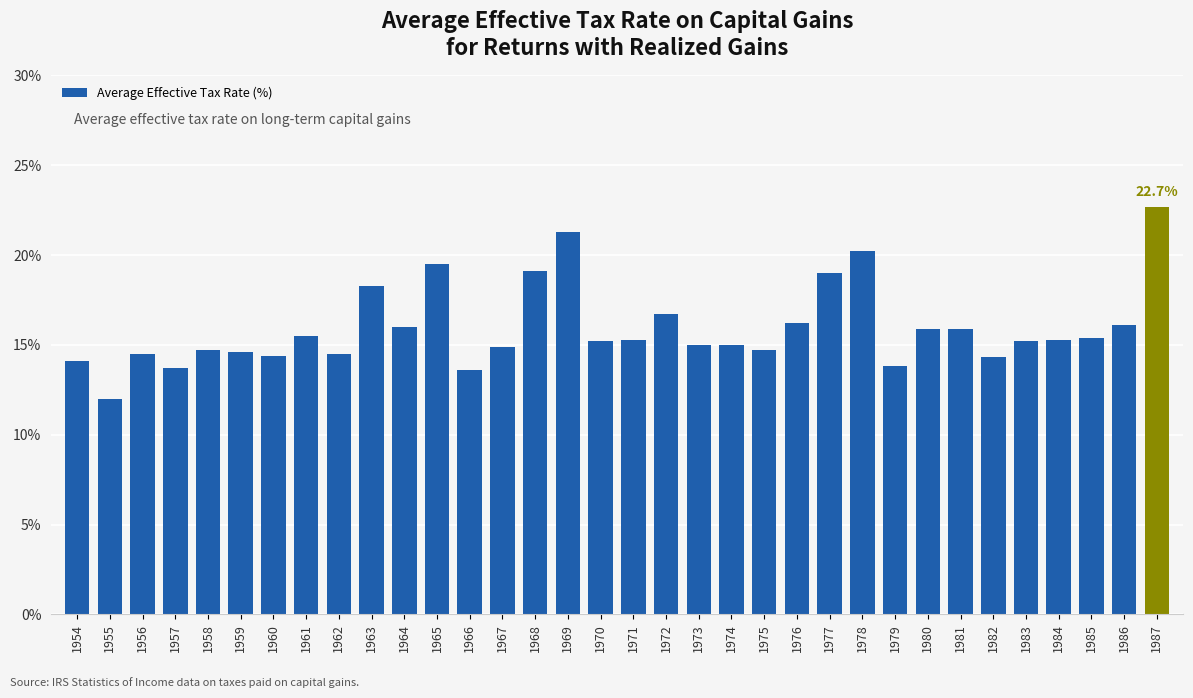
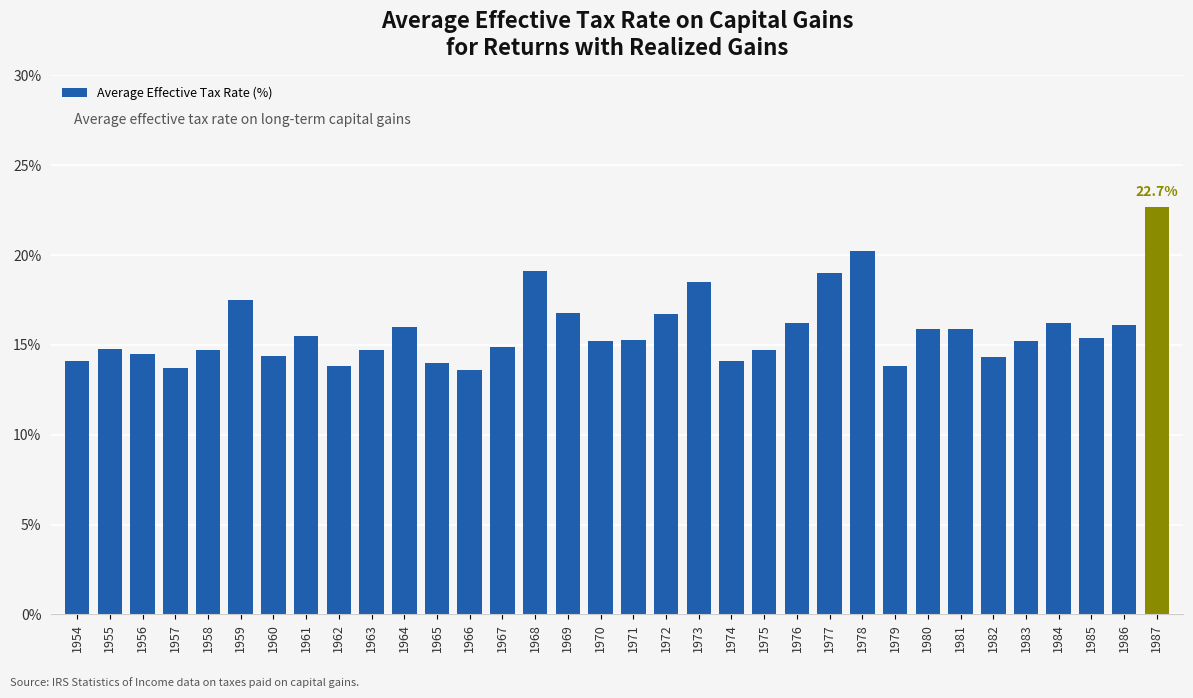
1955: 12.0% -> 14.8%
1959: 14.6% -> 17.5%
1962: 14.5% -> 13.8%
1963: 18.3% -> 14.7%
1965: 19.5% -> 14.0%
1969: 21.3% -> 16.8%
1973: 15.0% -> 18.5%
1974: 15.0% -> 14.1%
1984: 15.3% -> 16.2%
